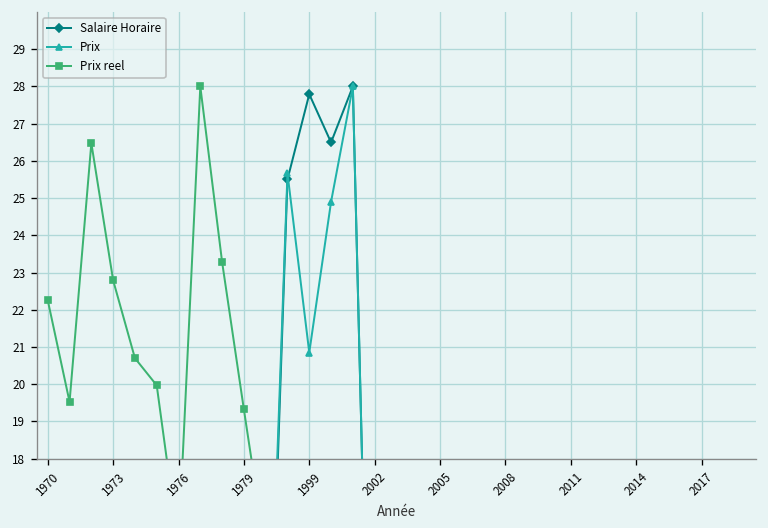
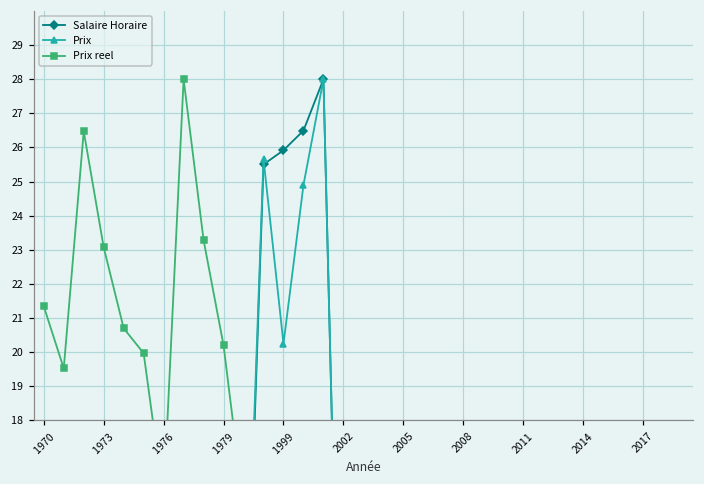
Prix reel, 1970: 22.3 -> 21.3
Prix reel, 1973: 22.8 -> 23.1
Prix reel, 1979: 19.3 -> 20.2
Salaire Horaire, 1999: 27.8 -> 25.9
Prix, 1999: 20.8 -> 20.2
